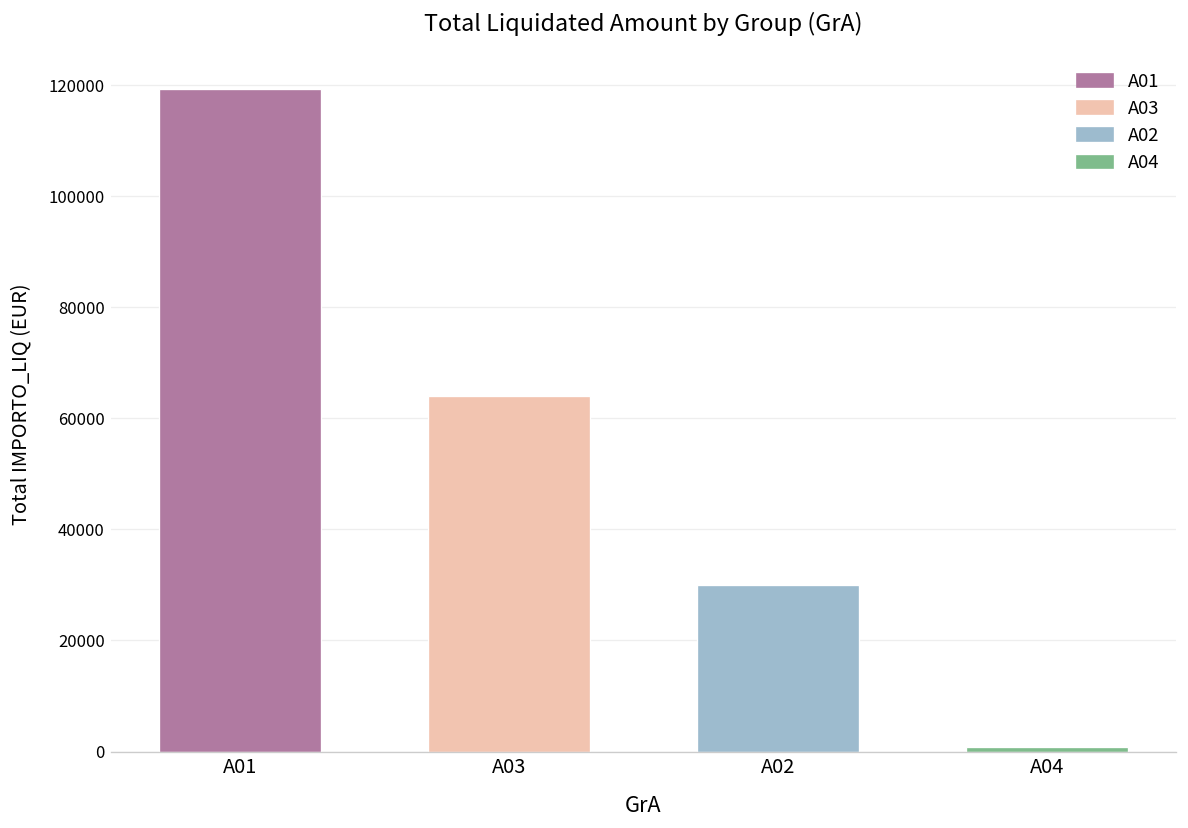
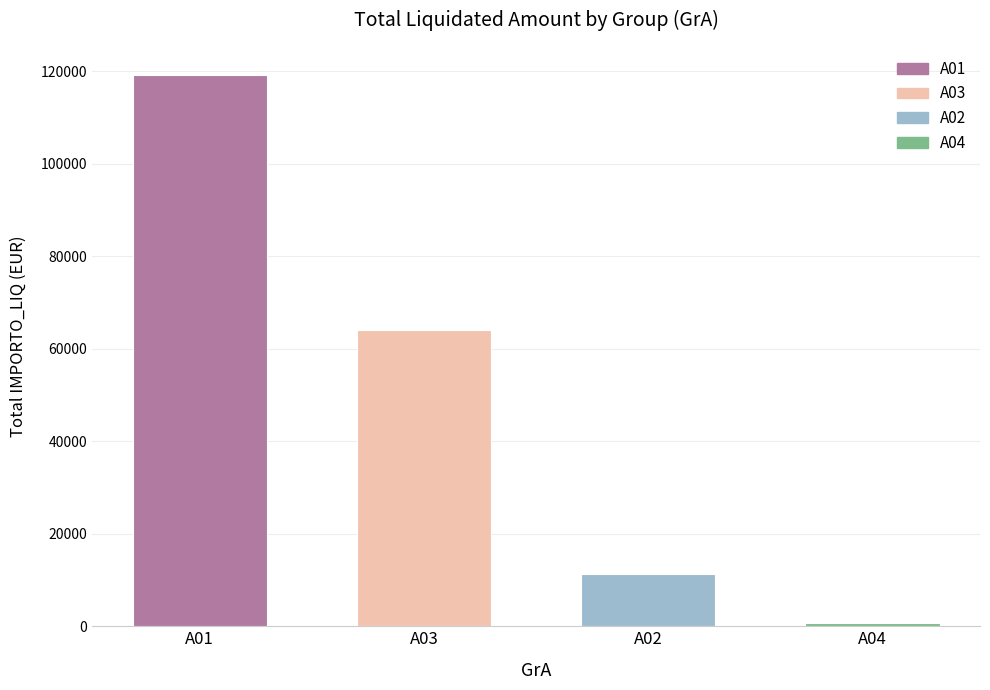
A02: 30000 -> 11000
